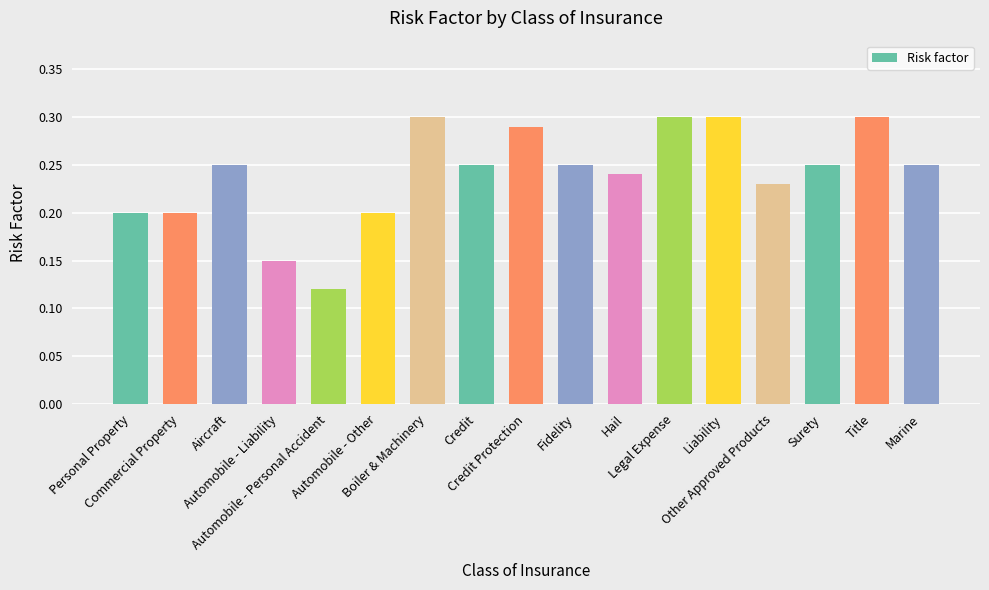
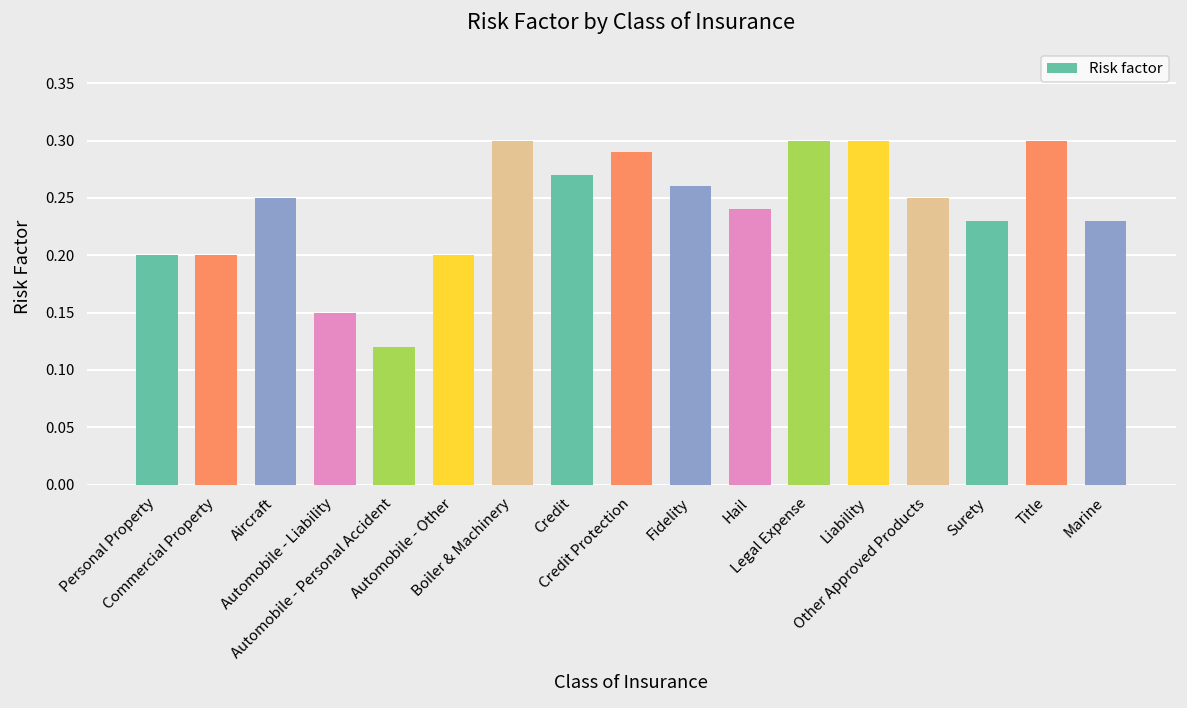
Credit: 0.25 -> 0.27
Fidelity: 0.25 -> 0.26
Other Approved Products: 0.23 -> 0.25
Surety: 0.25 -> 0.23
Marine: 0.25 -> 0.23
